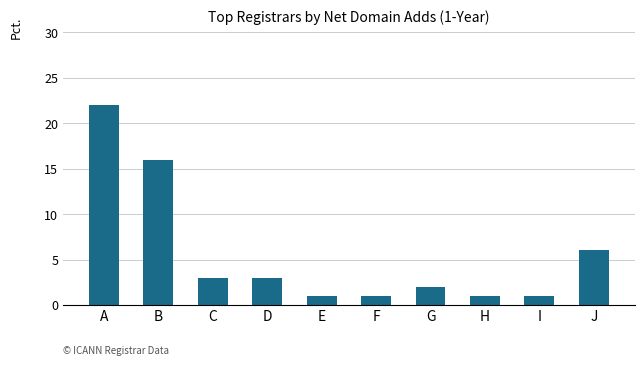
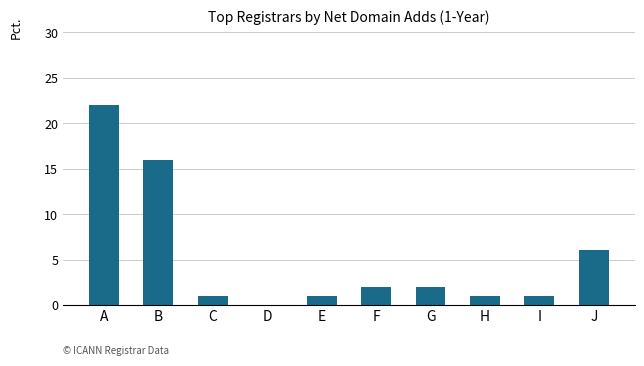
C: 3 -> 1
D: 3 -> 0
F: 1 -> 2
